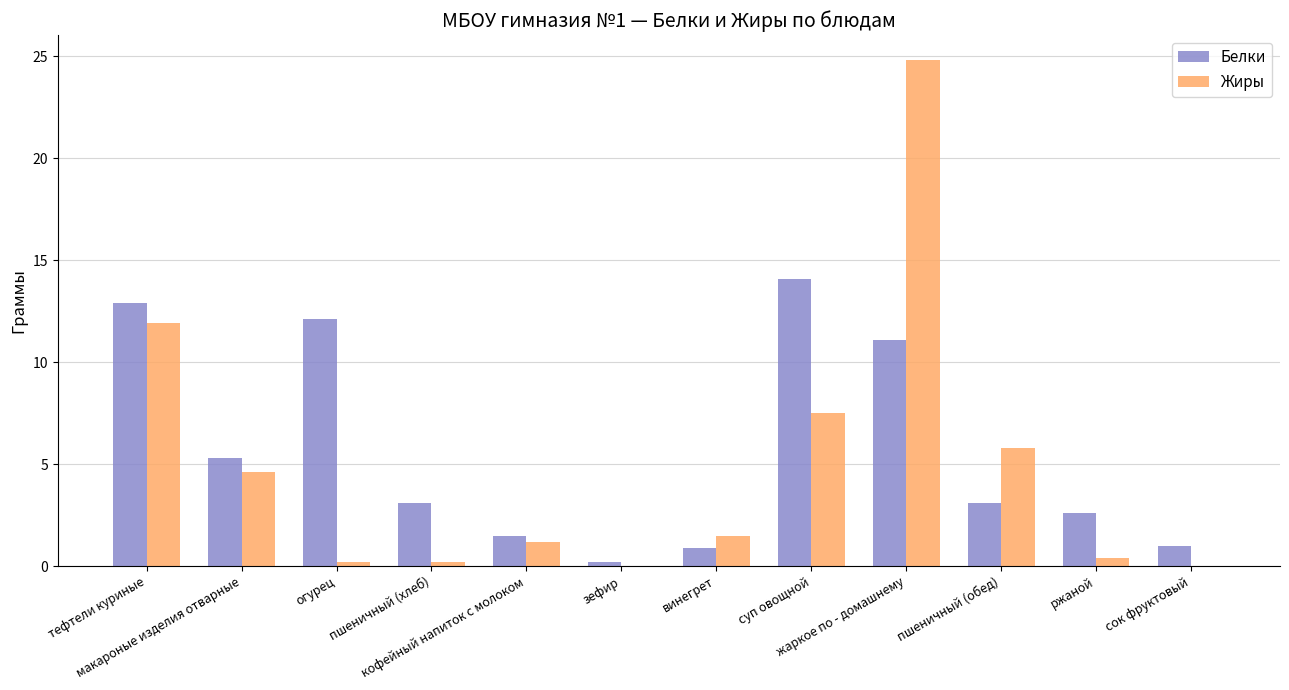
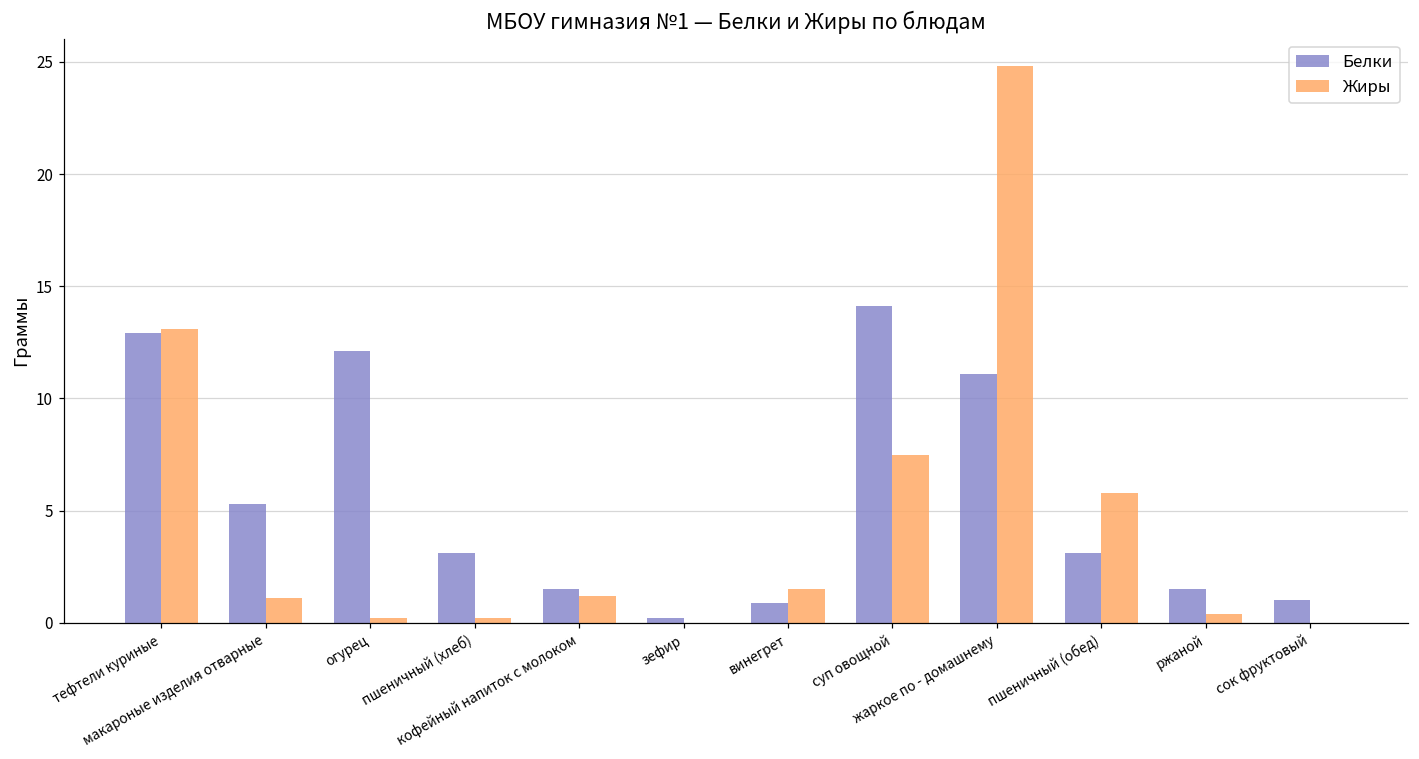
Жиры, тефтели куриные: 11.9 -> 13.1
Жиры, макароные изделия отварные: 4.6 -> 1.1
Белки, ржаной: 2.6 -> 1.5
